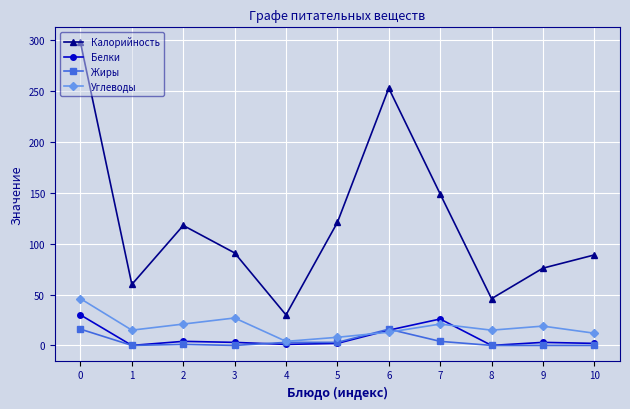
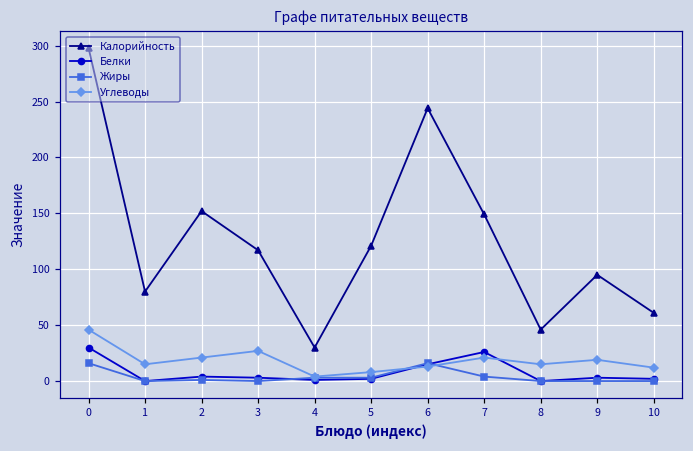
Калорийность, 1: 60 -> 80
Калорийность, 2: 118 -> 152
Калорийность, 3: 91 -> 117
Калорийность, 6: 253 -> 244
Калорийность, 9: 76 -> 95
Калорийность, 10: 89 -> 61
